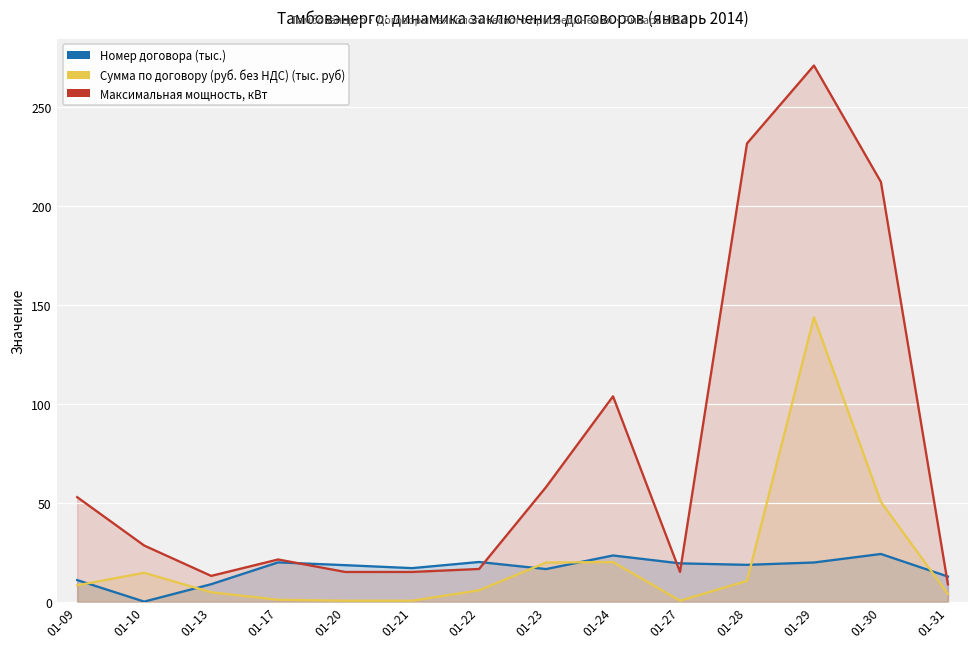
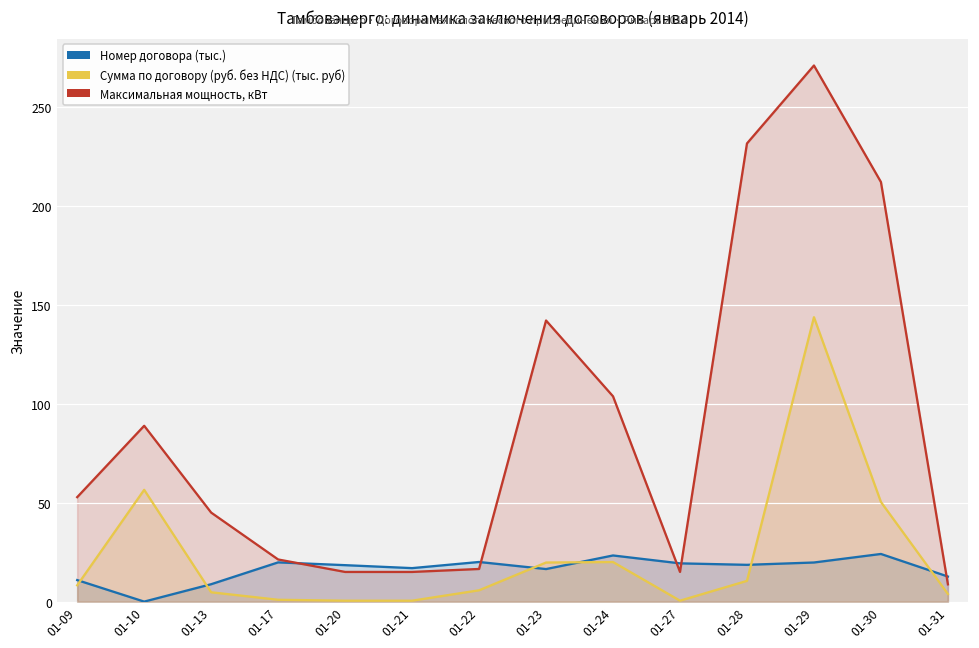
Сумма по договору (руб. без НДС) (тыс. руб), 01-10: 15 -> 57
Максимальная мощность, кВт, 01-10: 28 -> 89
Максимальная мощность, кВт, 01-13: 13 -> 45
Максимальная мощность, кВт, 01-23: 58 -> 142
